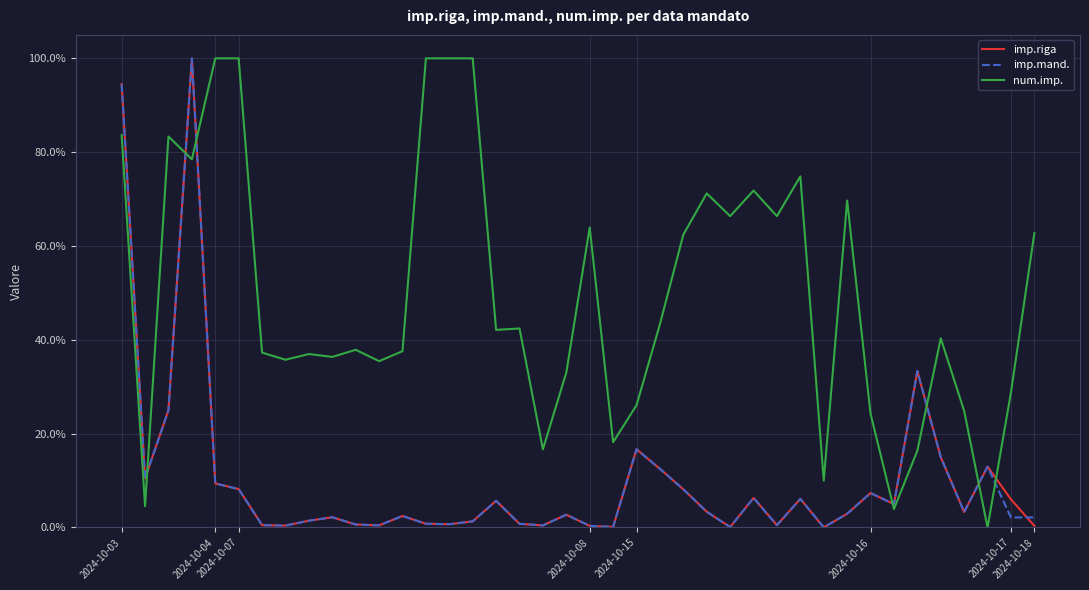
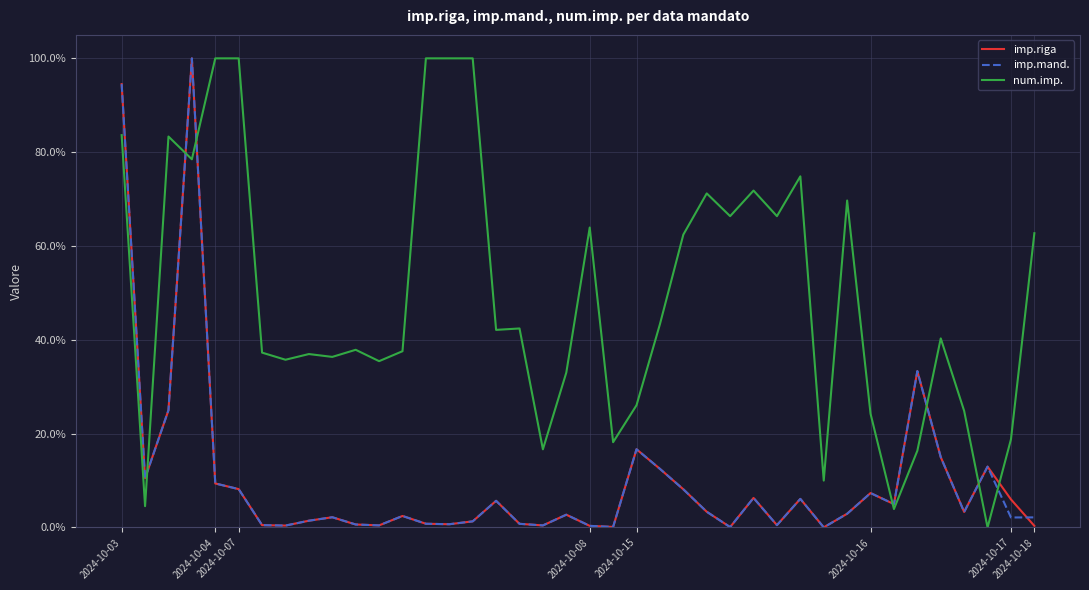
num.imp., 2024-10-17: 29% -> 19%
